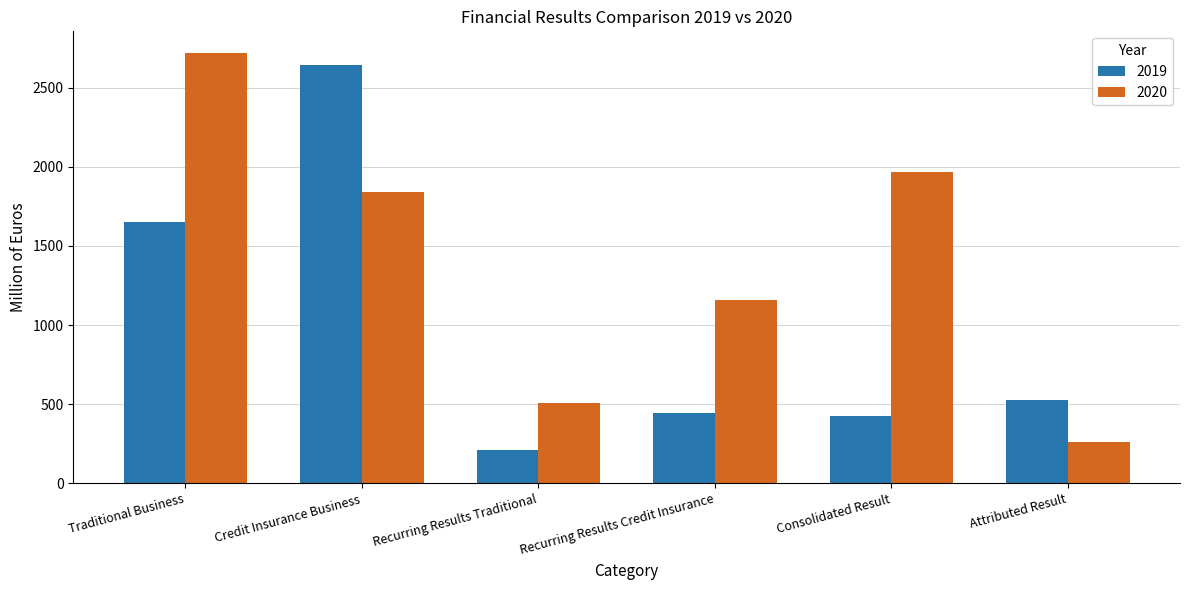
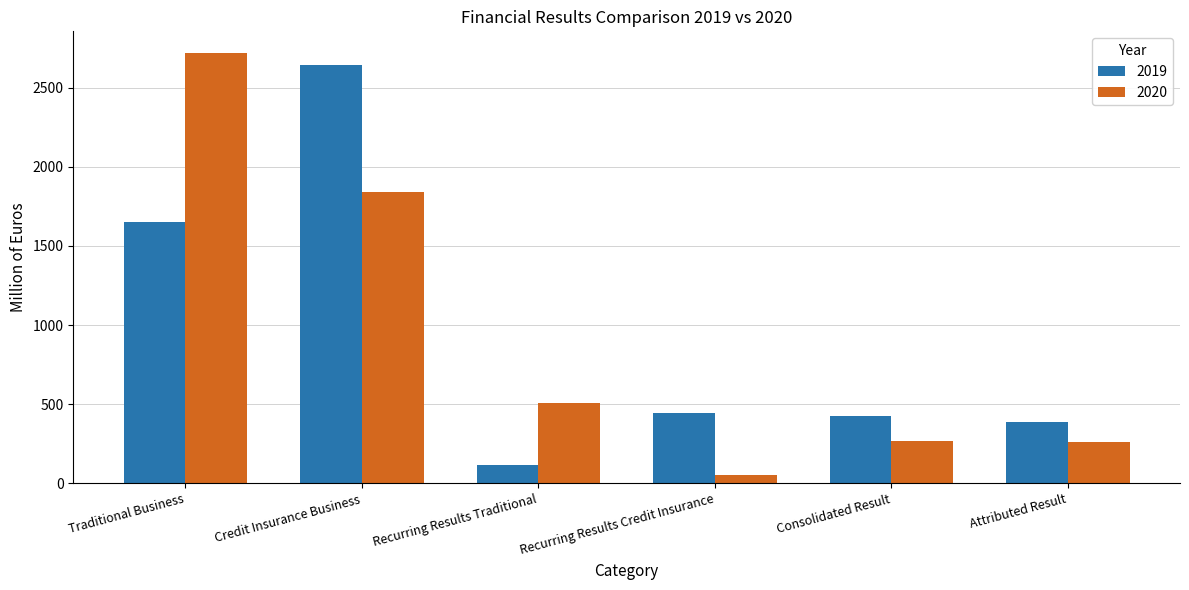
2019, Recurring Results Traditional: 210 -> 110
2020, Recurring Results Credit Insurance: 1160 -> 50
2020, Consolidated Result: 1960 -> 270
2019, Attributed Result: 530 -> 390
